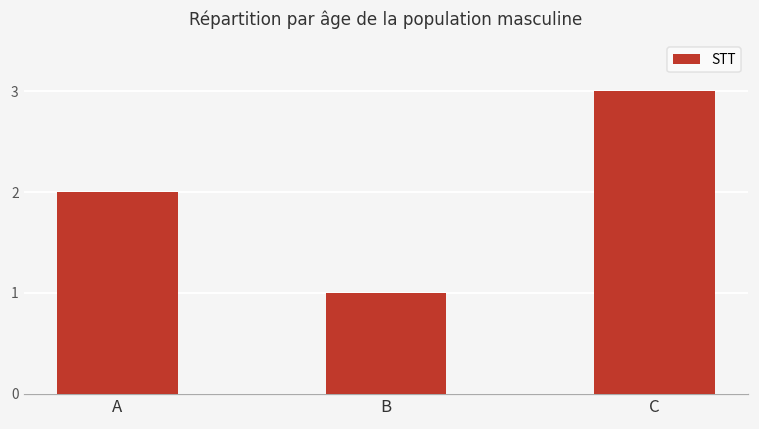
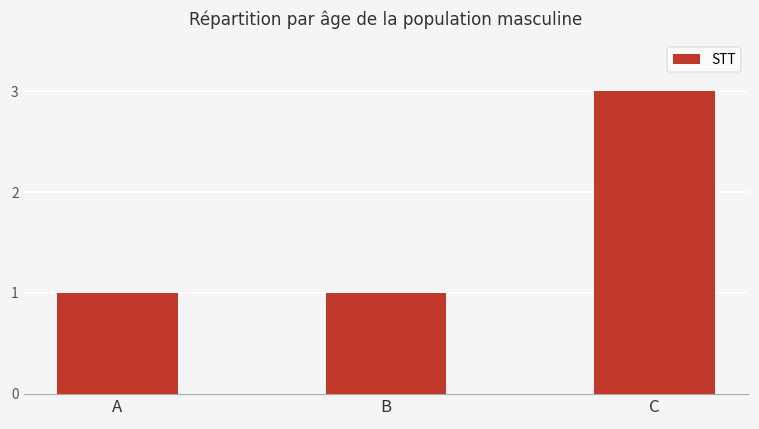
A: 2 -> 1
